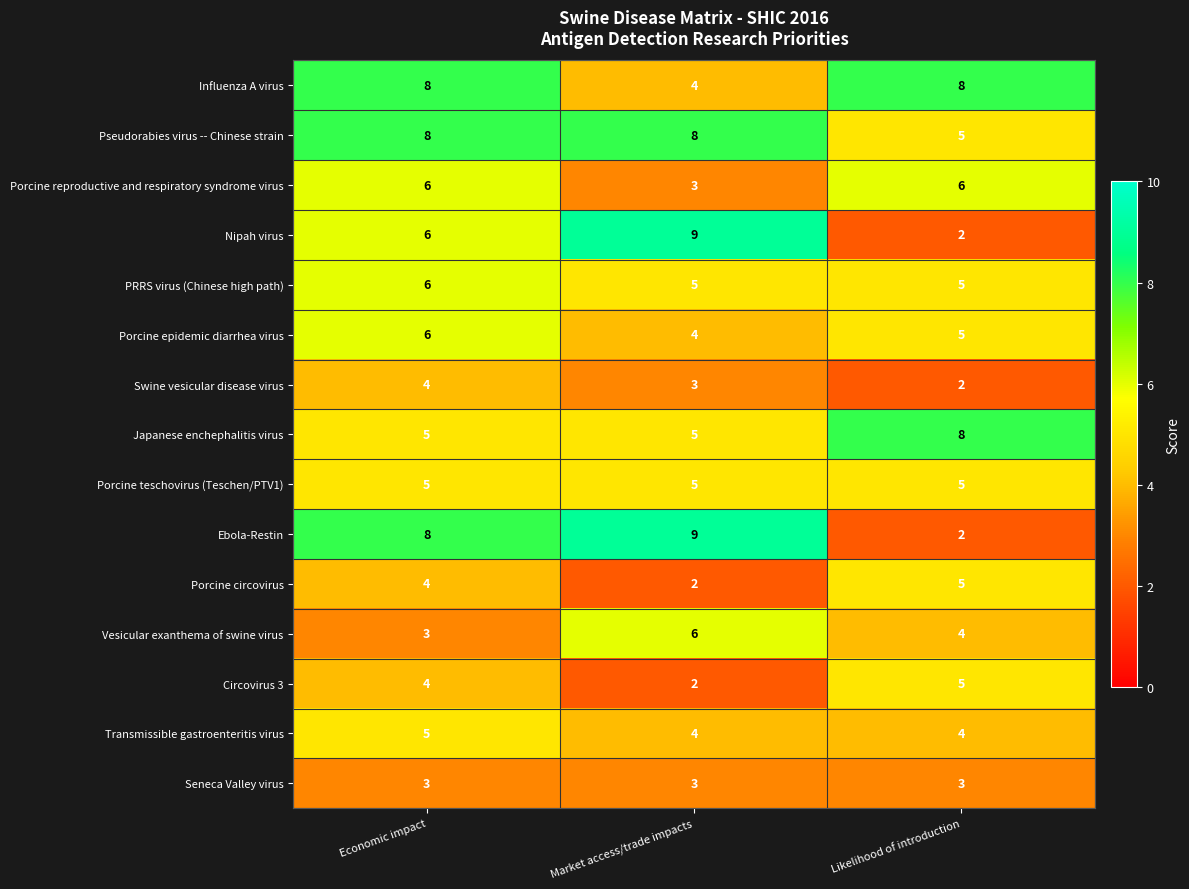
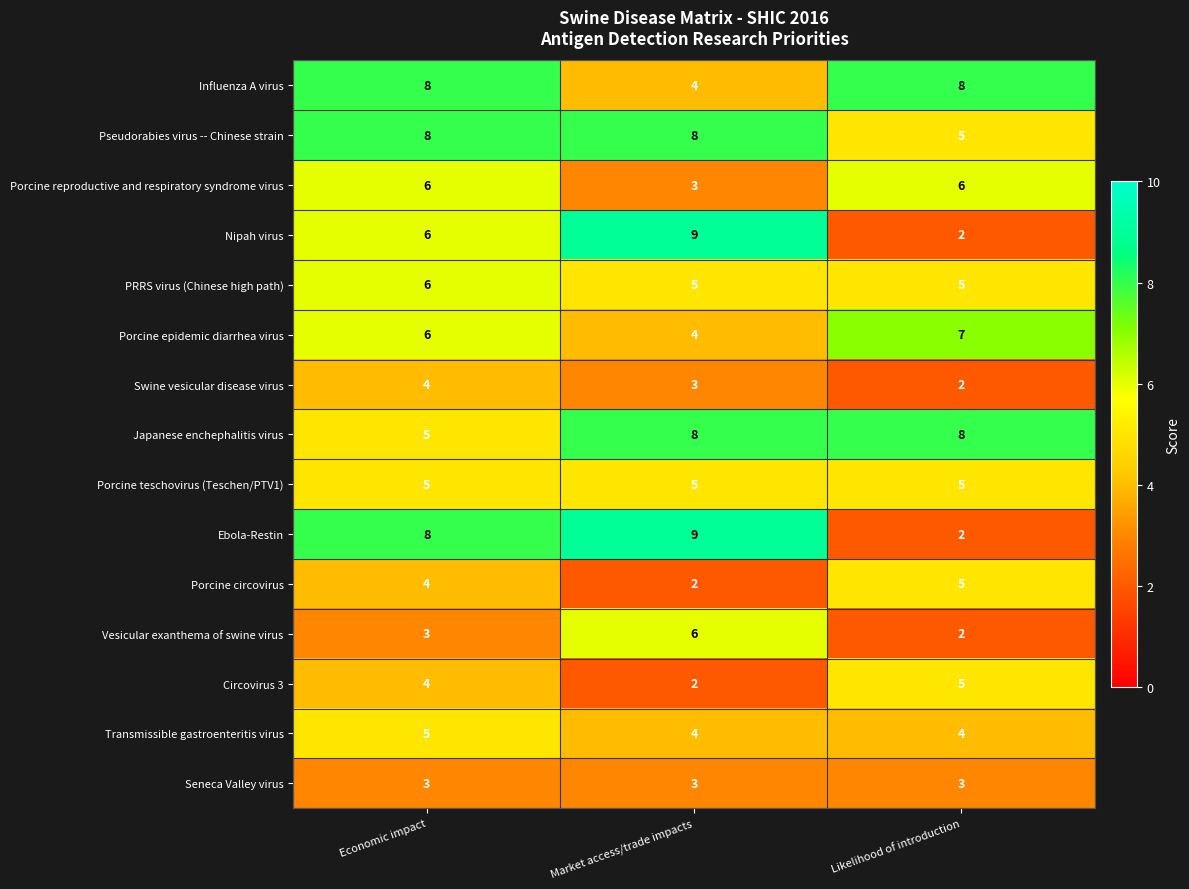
Porcine epidemic diarrhea virus, Likelihood of introduction: 5 -> 7
Japanese enchephalitis virus, Market access/trade impacts: 5 -> 8
Vesicular exanthema of swine virus, Likelihood of introduction: 4 -> 2
